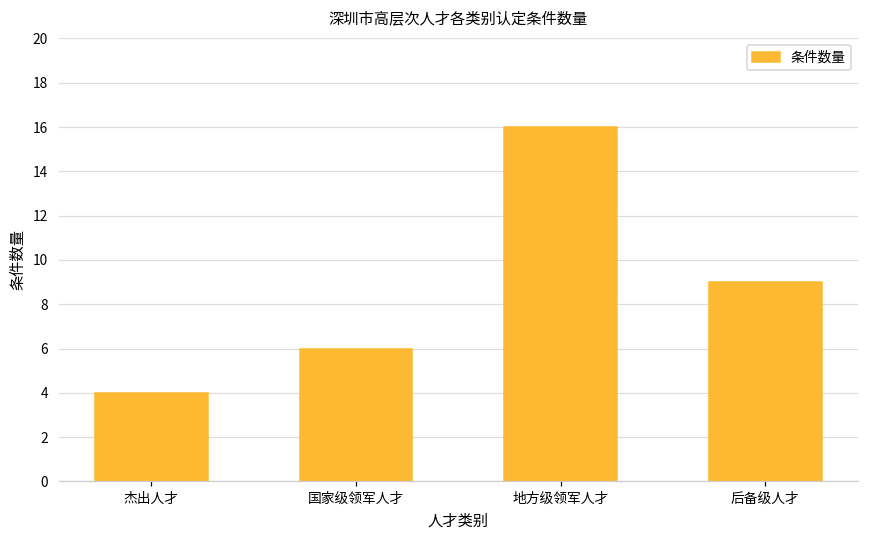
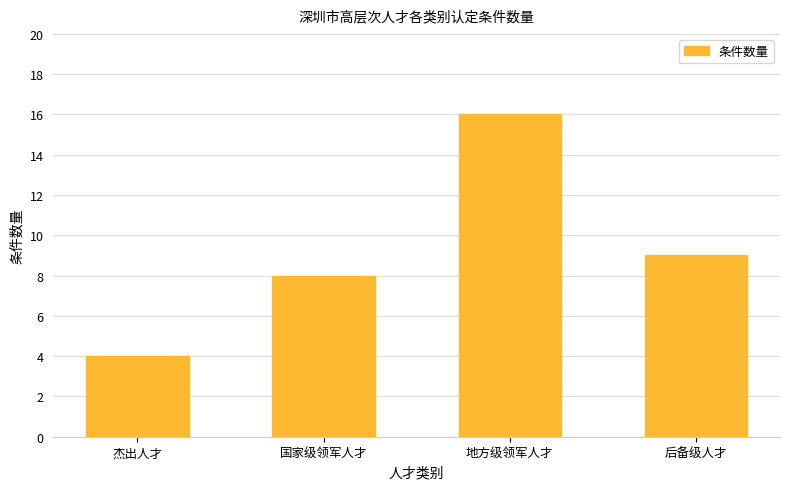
国家级领军人才: 6 -> 8
